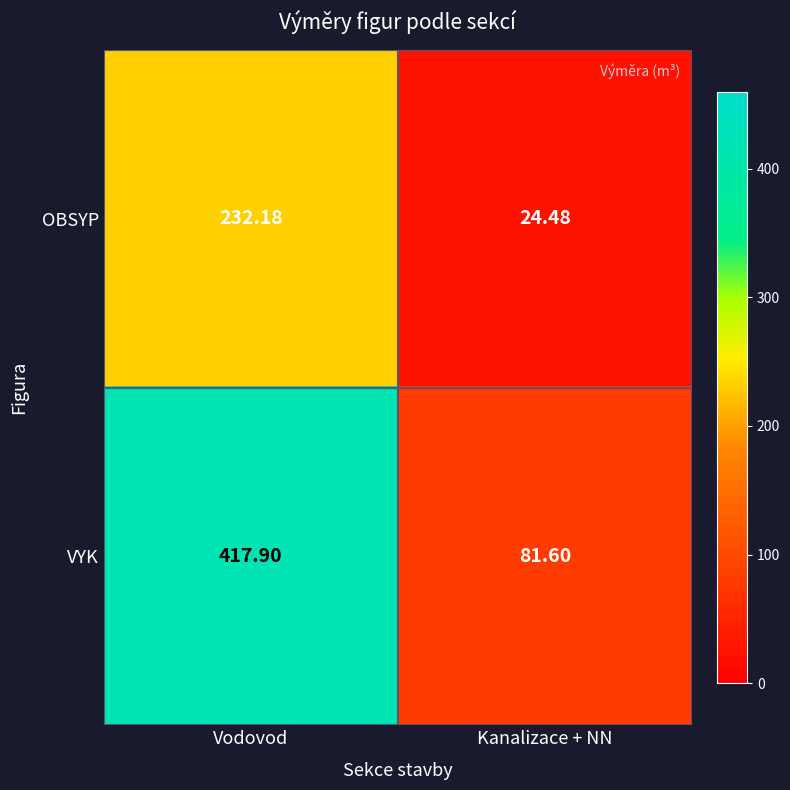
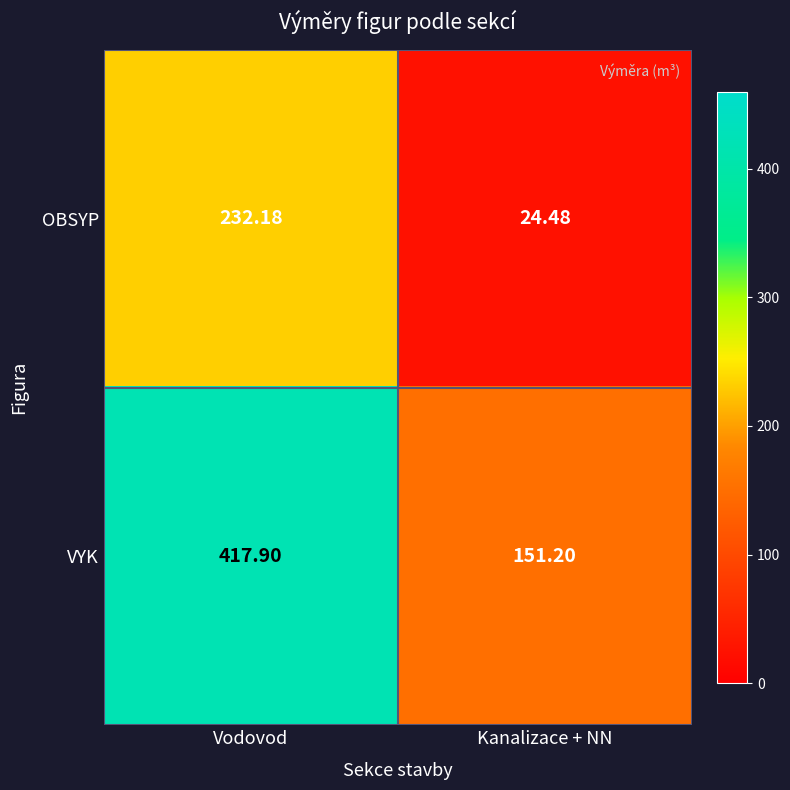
VYK, Kanalizace + NN: 81.60 -> 151.20
